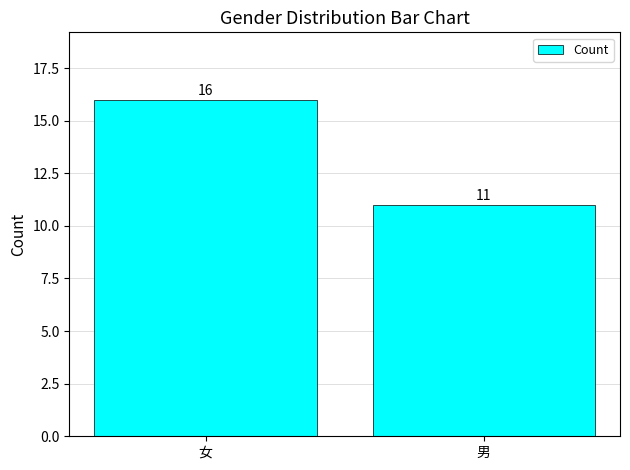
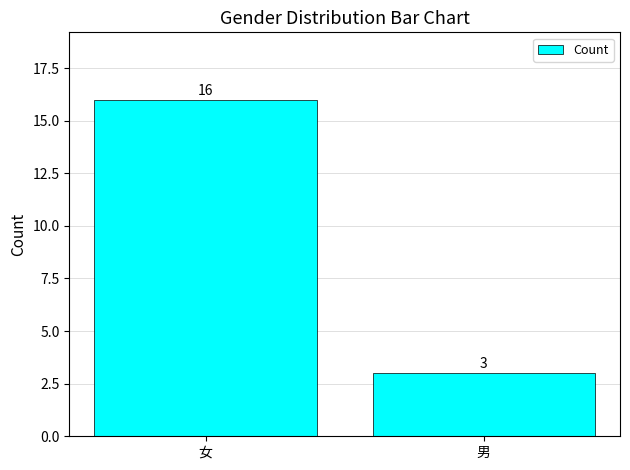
男: 11 -> 3
